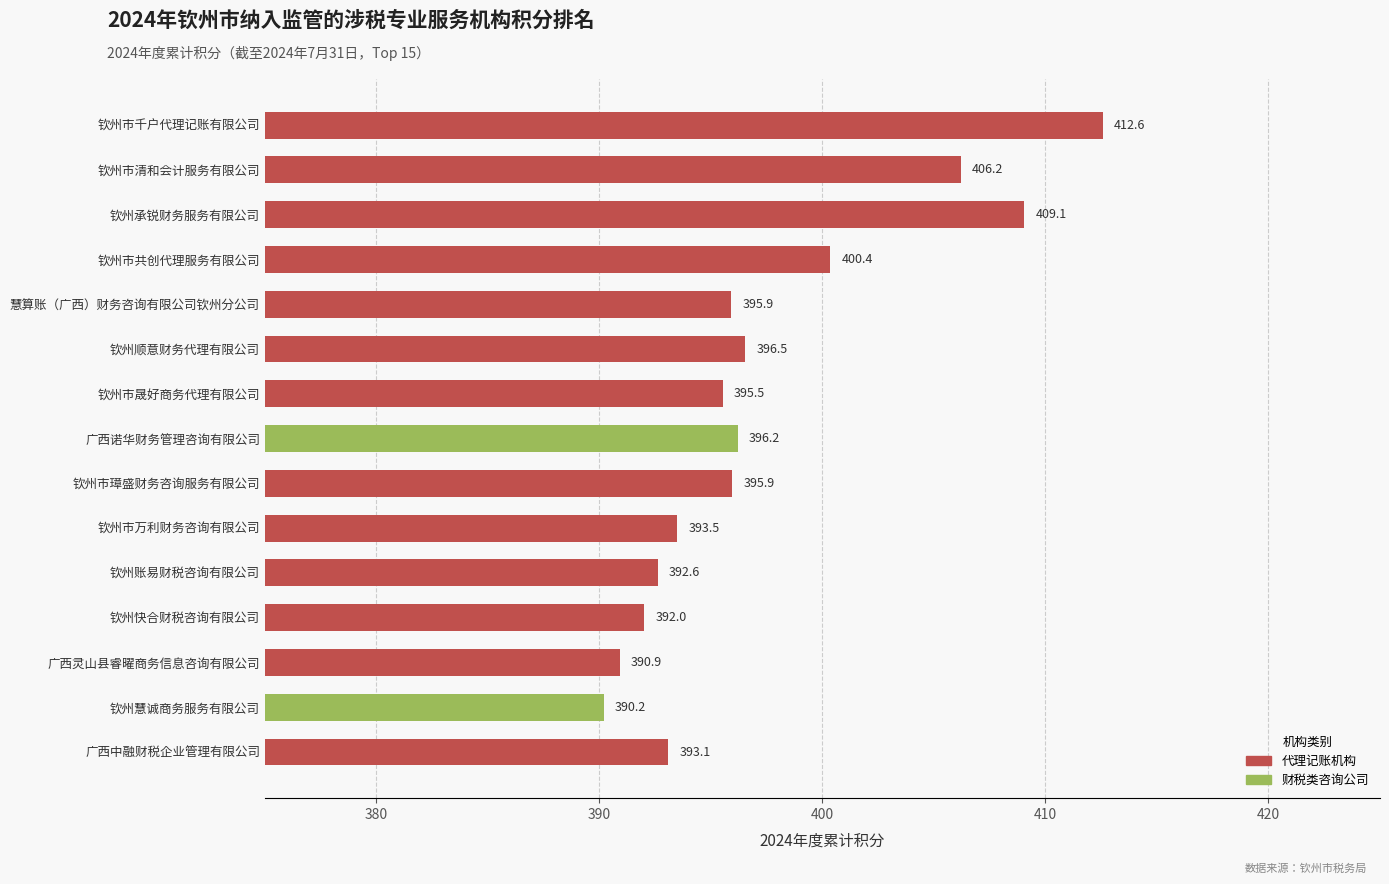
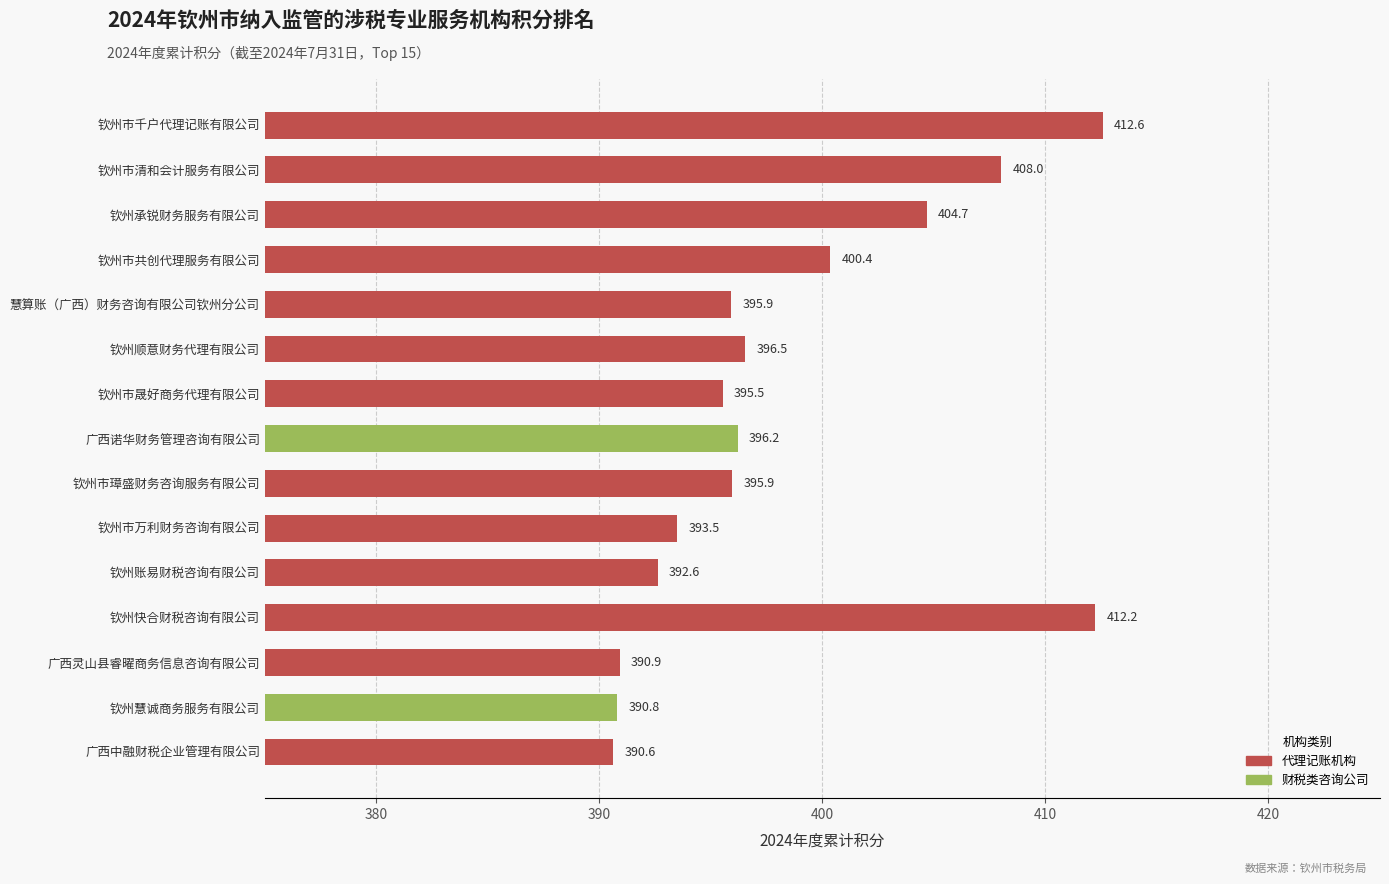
钦州市清和会计服务有限公司: 406.2 -> 408.0
钦州承锐财务服务有限公司: 409.1 -> 404.7
钦州快合财税咨询有限公司: 392.0 -> 412.2
钦州慧诚商务服务有限公司: 390.2 -> 390.8
广西中融财税企业管理有限公司: 393.1 -> 390.6
